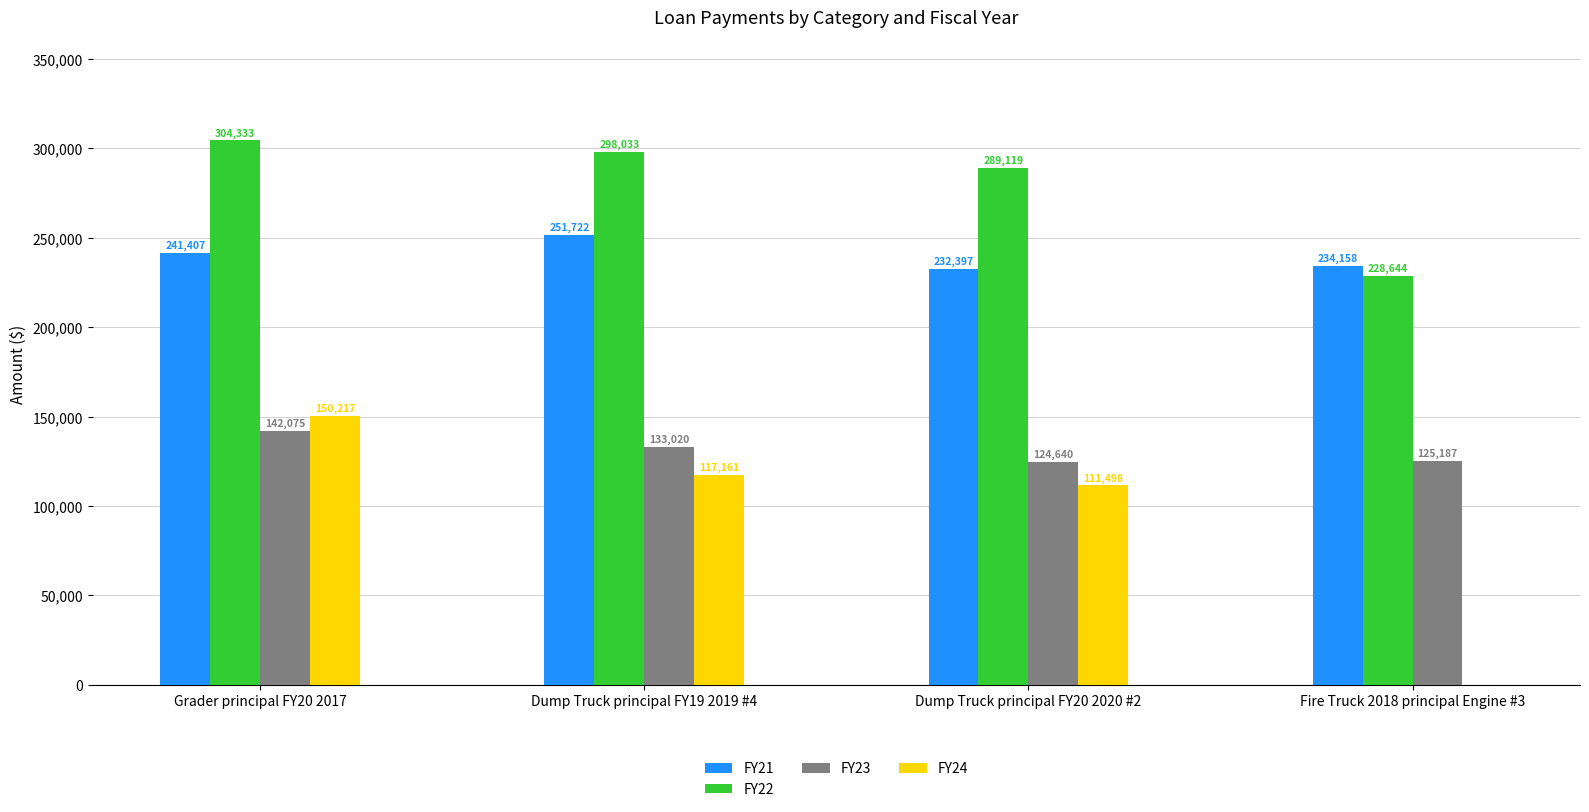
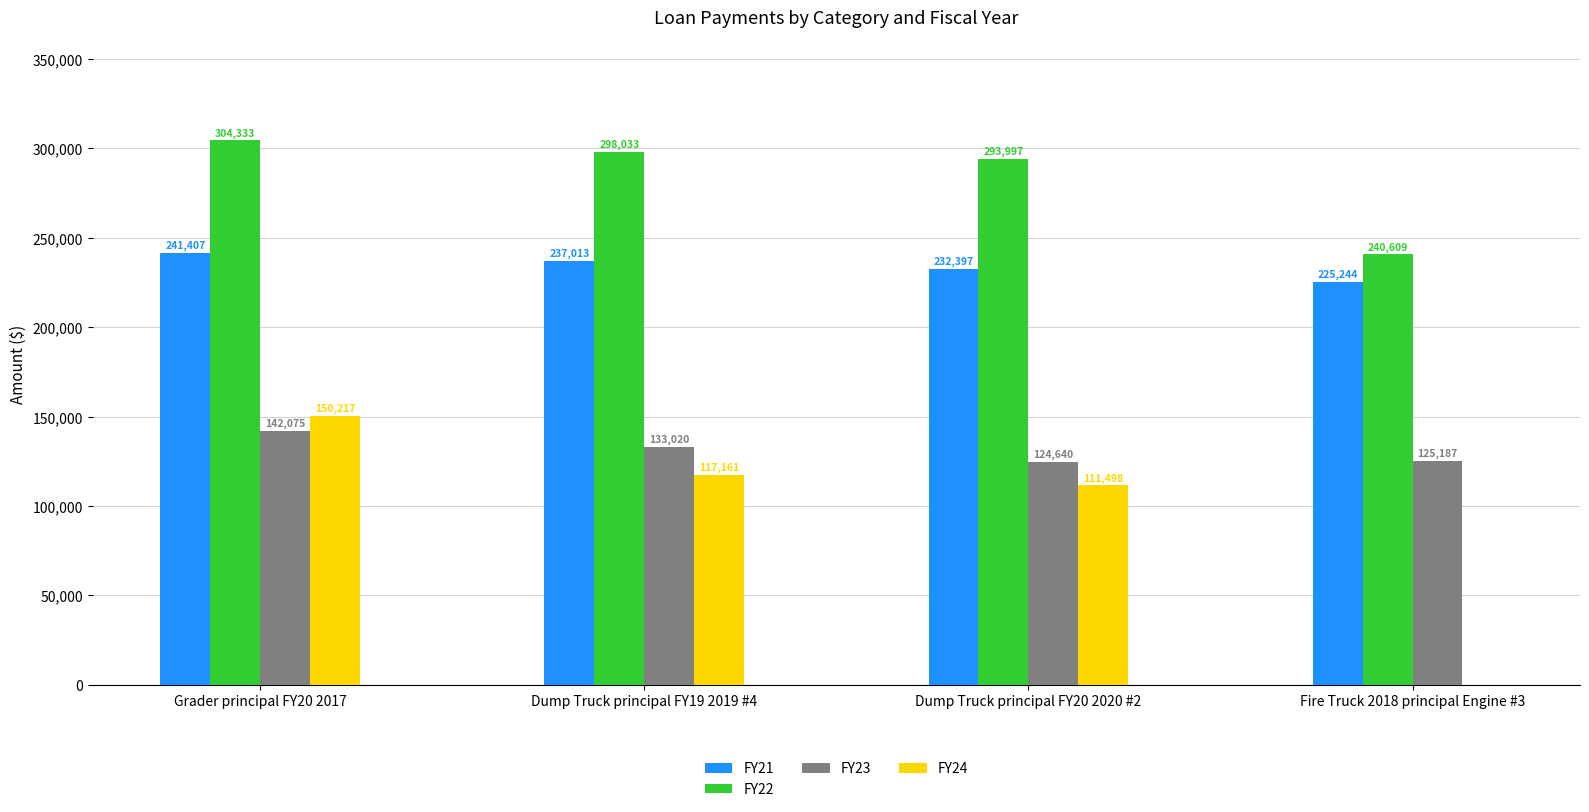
FY21, Dump Truck principal FY19 2019 #4: 251,722 -> 237,013
FY22, Dump Truck principal FY20 2020 #2: 289,119 -> 293,997
FY21, Fire Truck 2018 principal Engine #3: 234,158 -> 225,244
FY22, Fire Truck 2018 principal Engine #3: 228,644 -> 240,609
